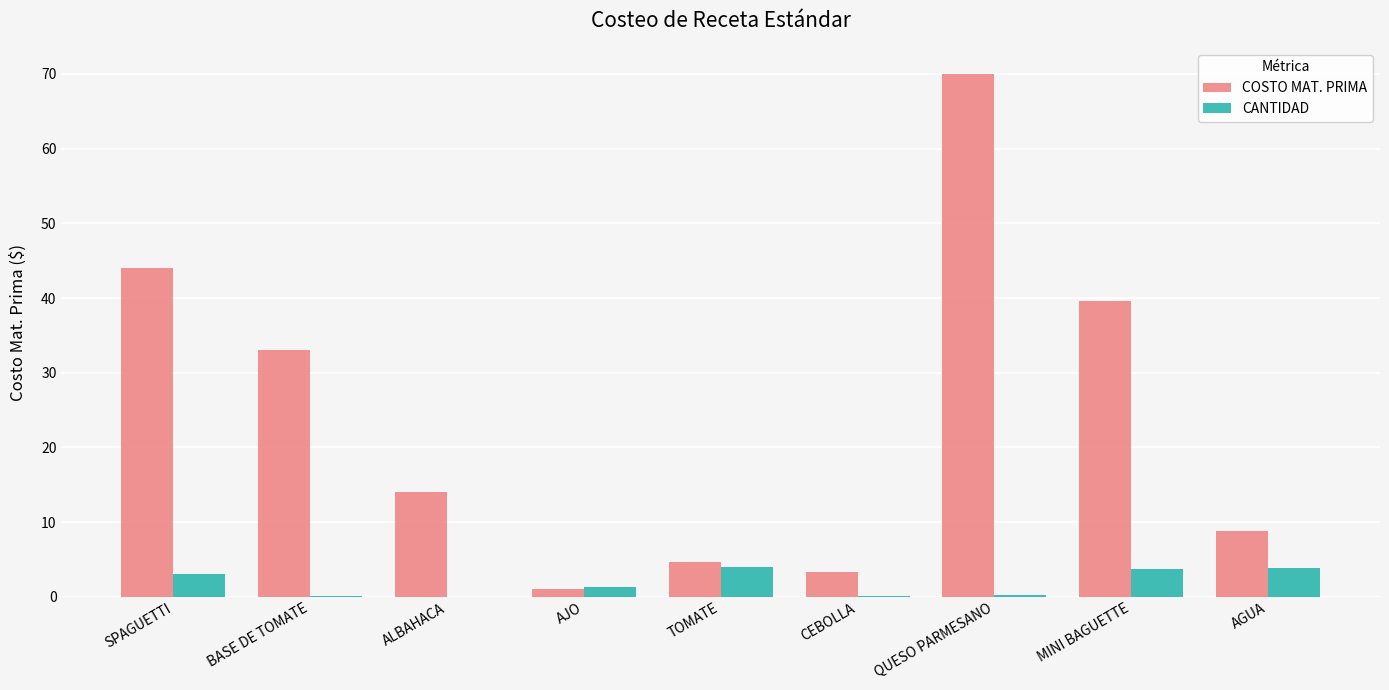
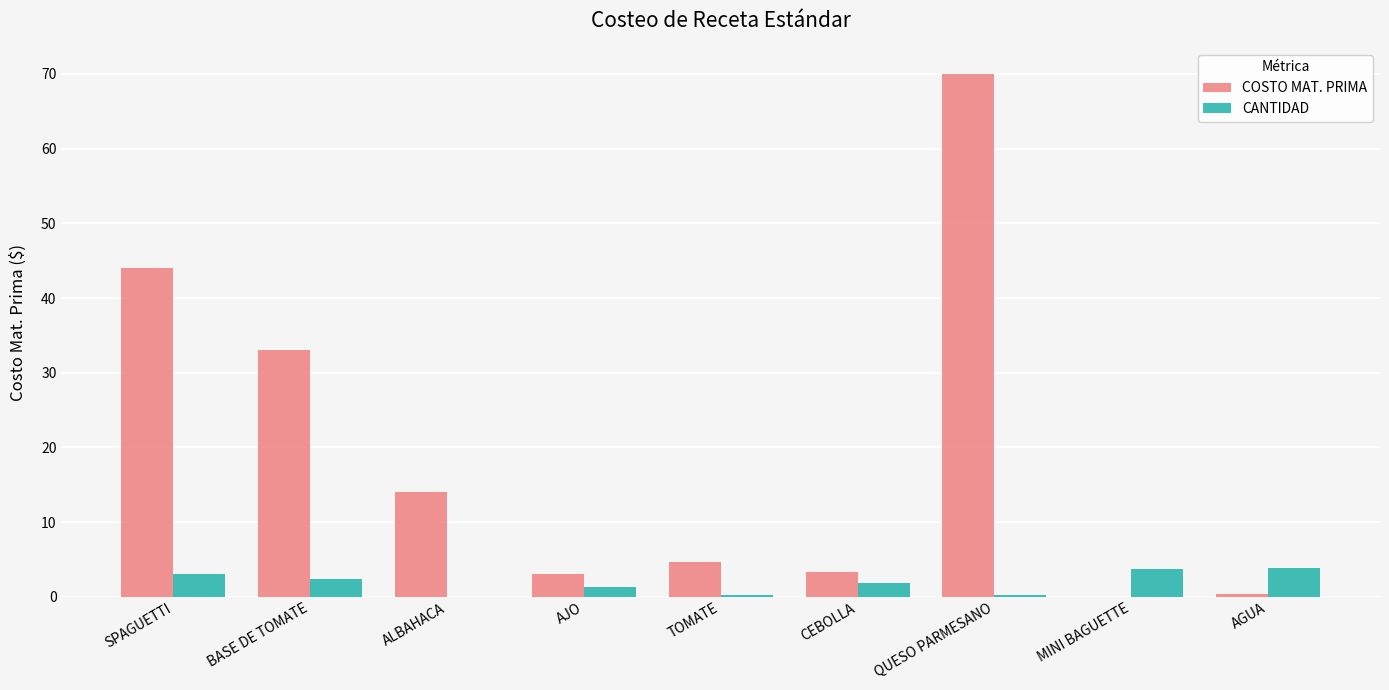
CANTIDAD, BASE DE TOMATE: 0 -> 2
COSTO MAT. PRIMA, AJO: 1 -> 3
CANTIDAD, TOMATE: 4 -> 0
CANTIDAD, CEBOLLA: 0 -> 2
COSTO MAT. PRIMA, MINI BAGUETTE: 40 -> 0
COSTO MAT. PRIMA, AGUA: 9 -> 0
